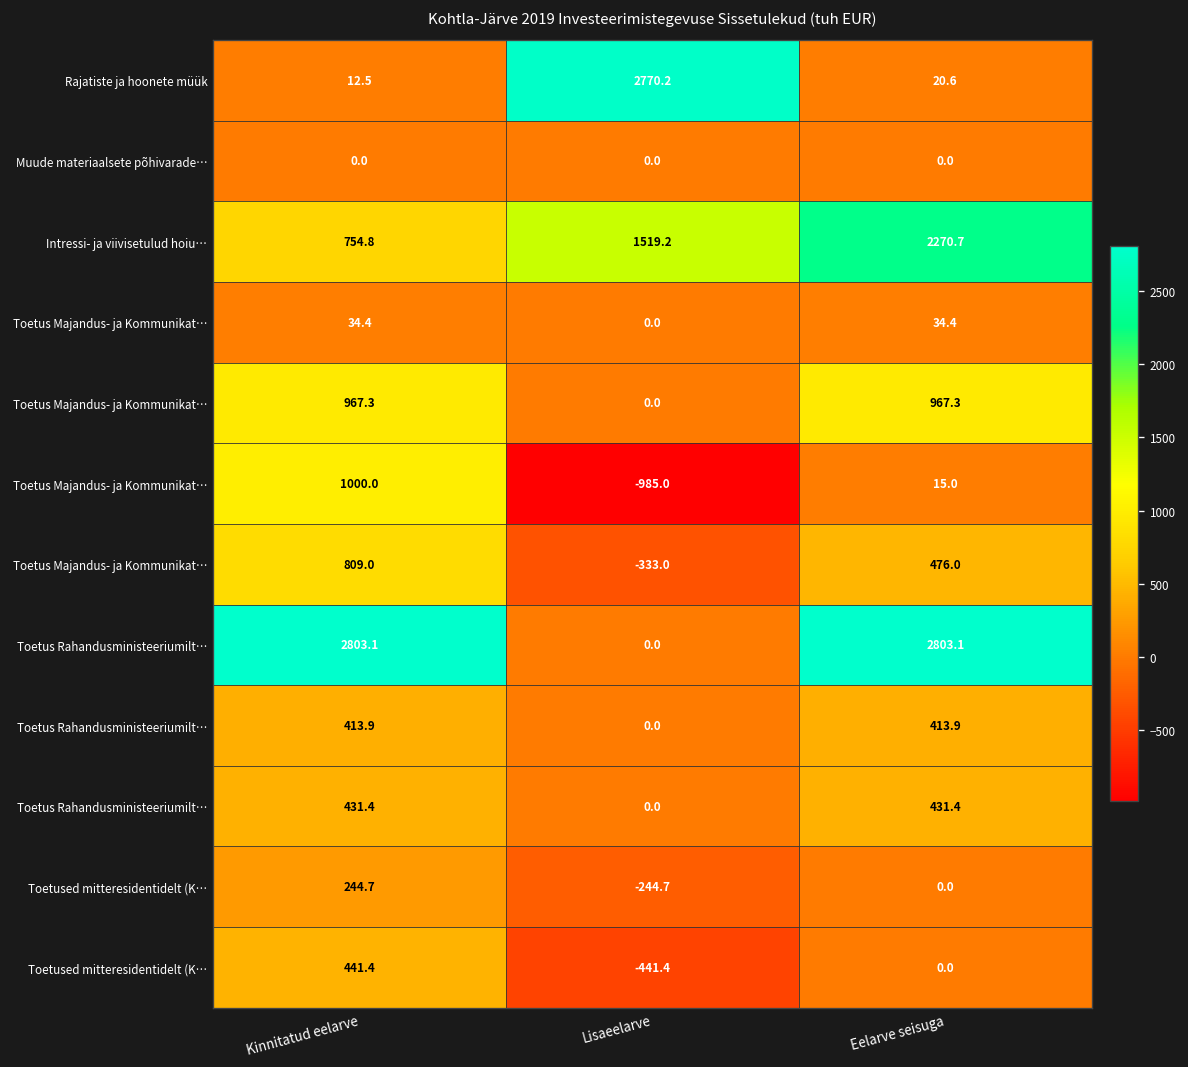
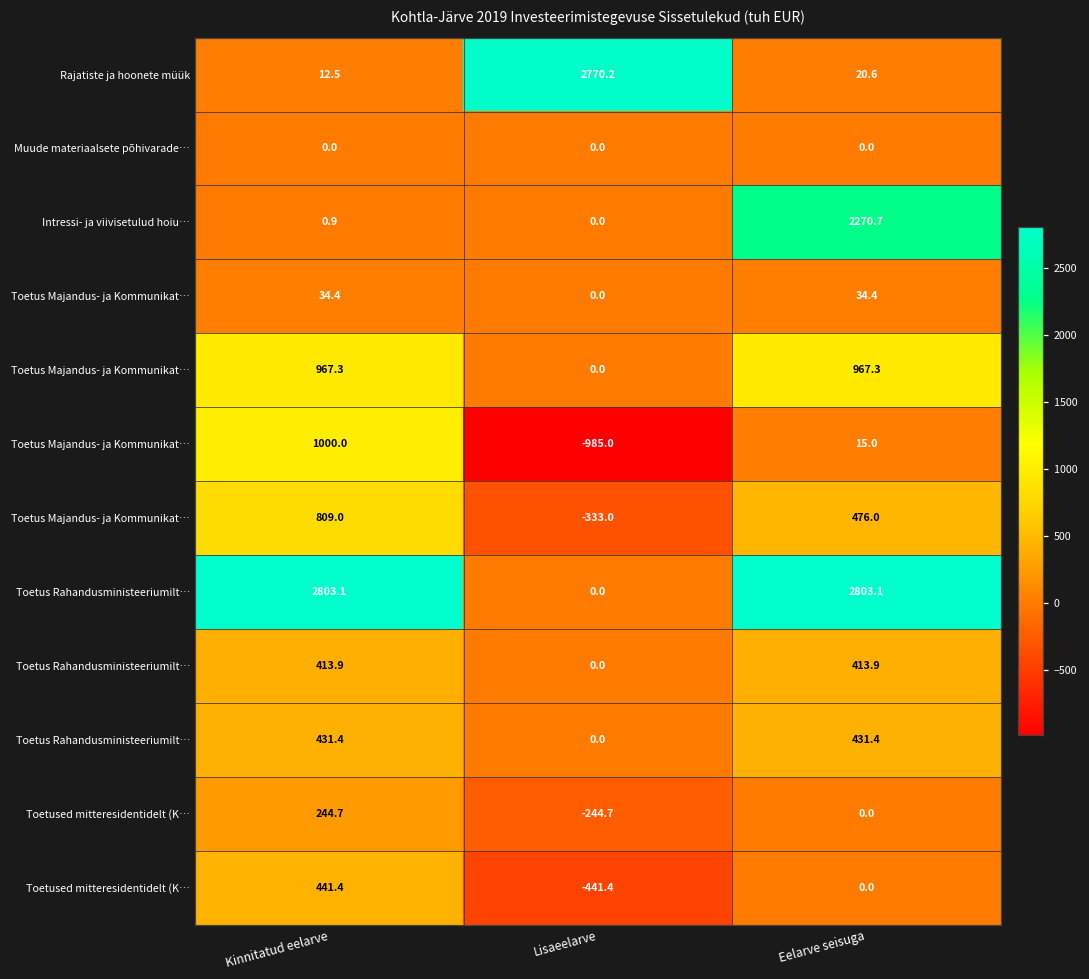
Intressi- ja viivisetulud hoiu…, Kinnitatud eelarve: 754.8 -> 0.9
Intressi- ja viivisetulud hoiu…, Lisaeelarve: 1519.2 -> 0.0
